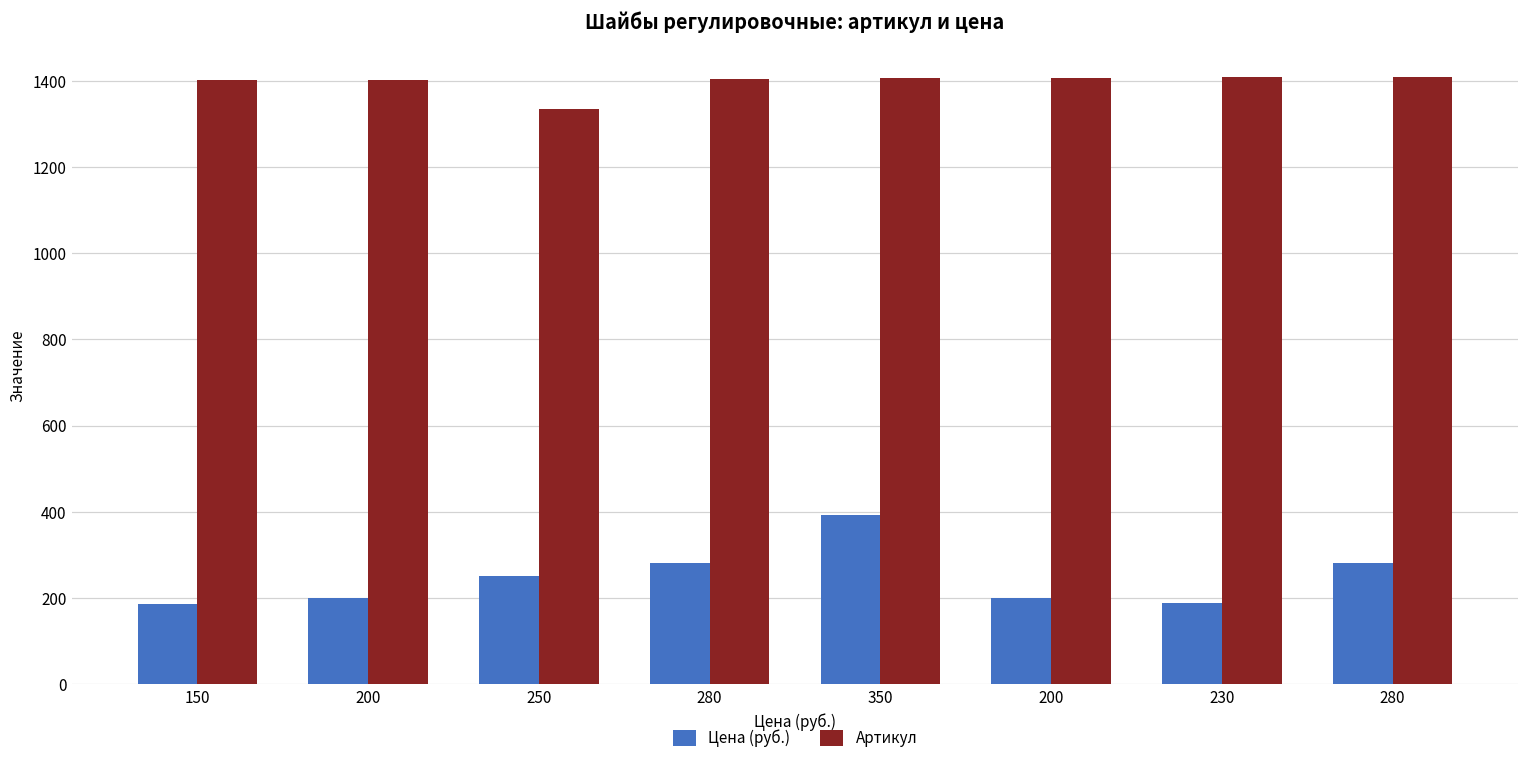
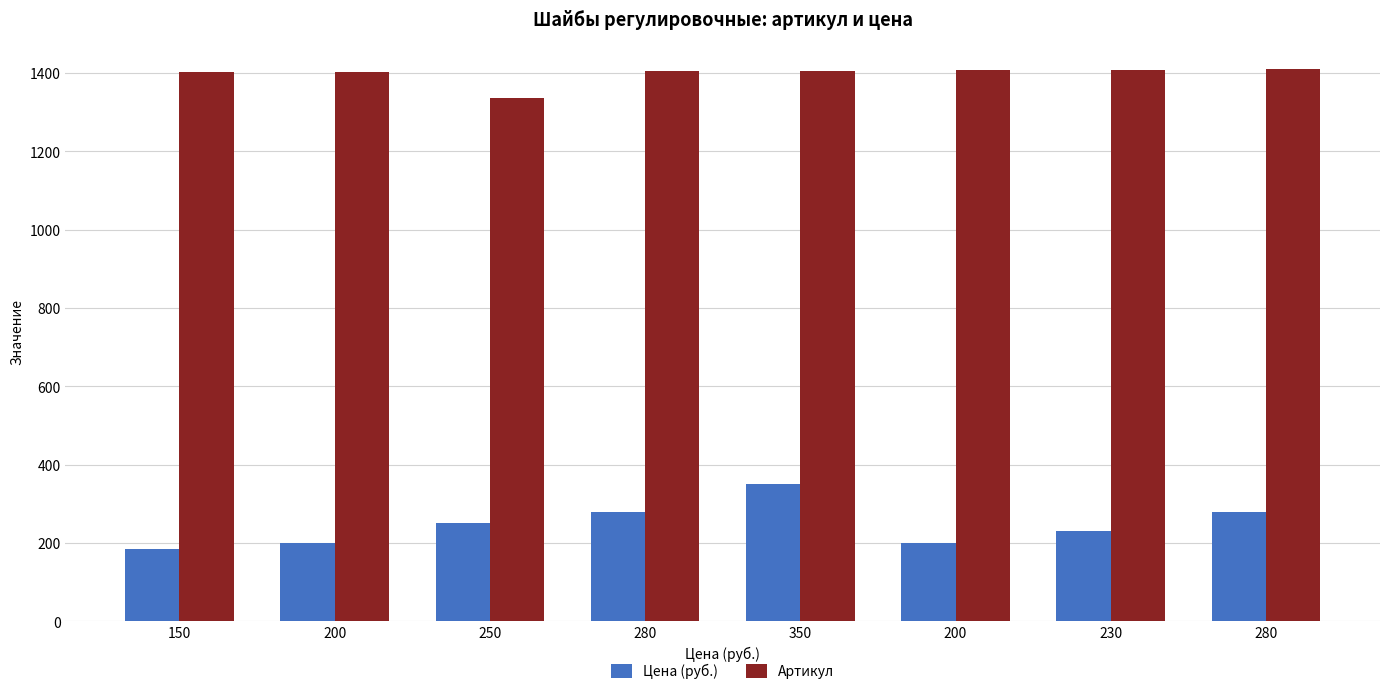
Цена (руб.), 350: 390 -> 350
Цена (руб.), 230: 190 -> 230
